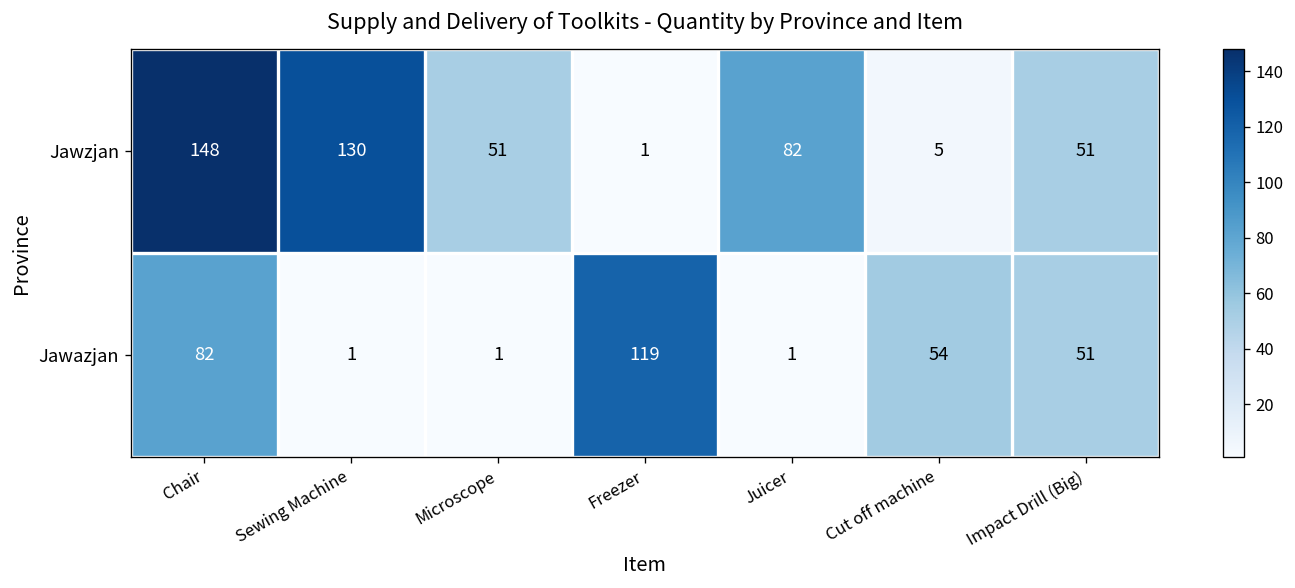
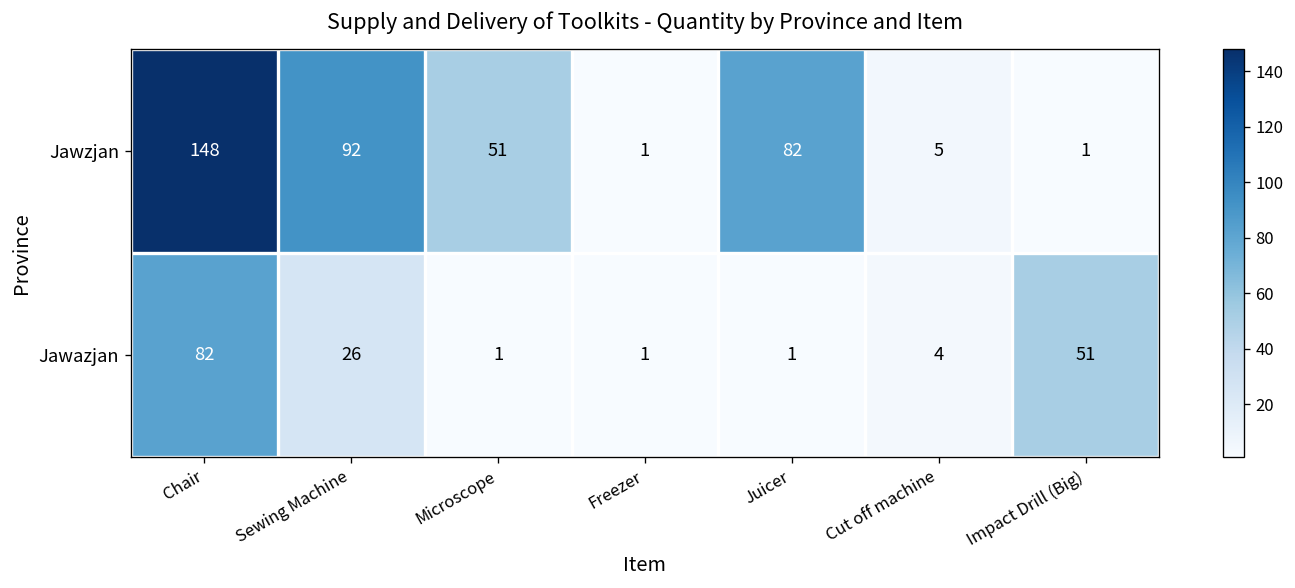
Jawzjan, Sewing Machine: 130 -> 92
Jawzjan, Impact Drill (Big): 51 -> 1
Jawazjan, Sewing Machine: 1 -> 26
Jawazjan, Freezer: 119 -> 1
Jawazjan, Cut off machine: 54 -> 4
